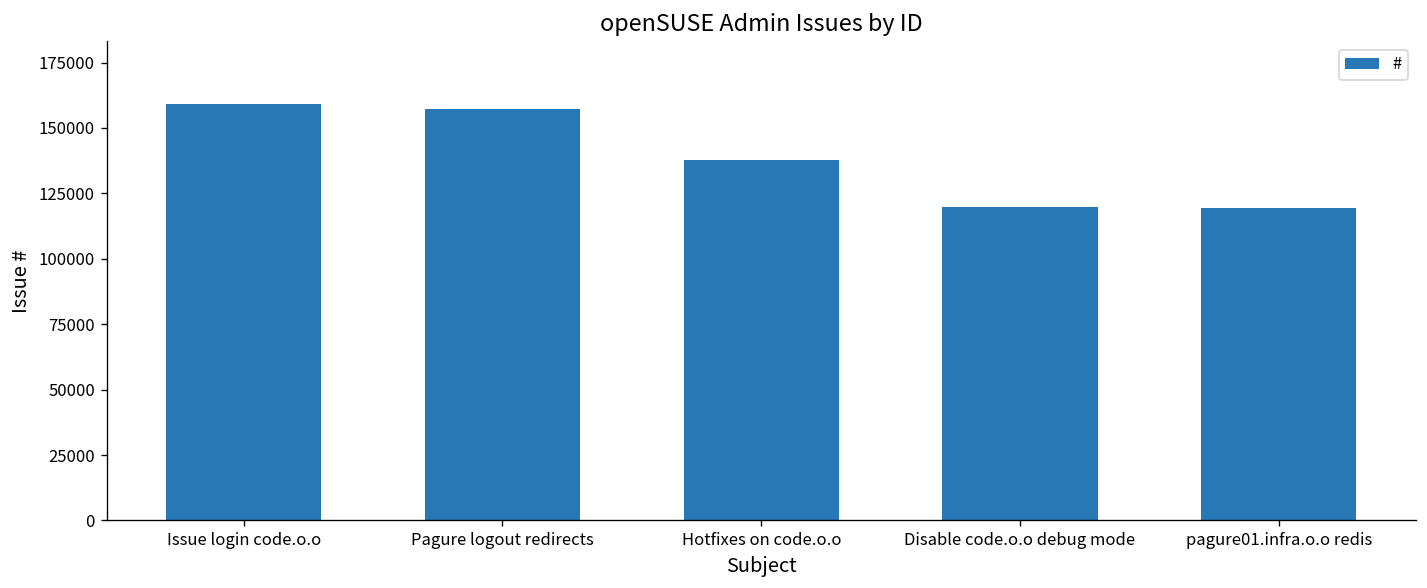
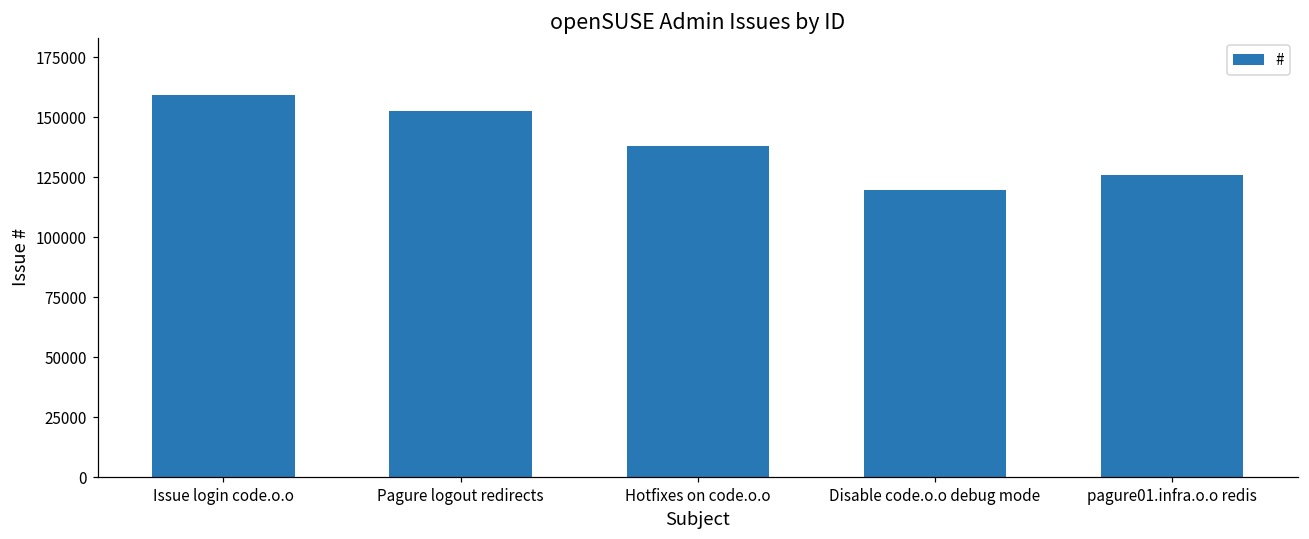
Pagure logout redirects: 157000 -> 153000
pagure01.infra.o.o redis: 119000 -> 126000
